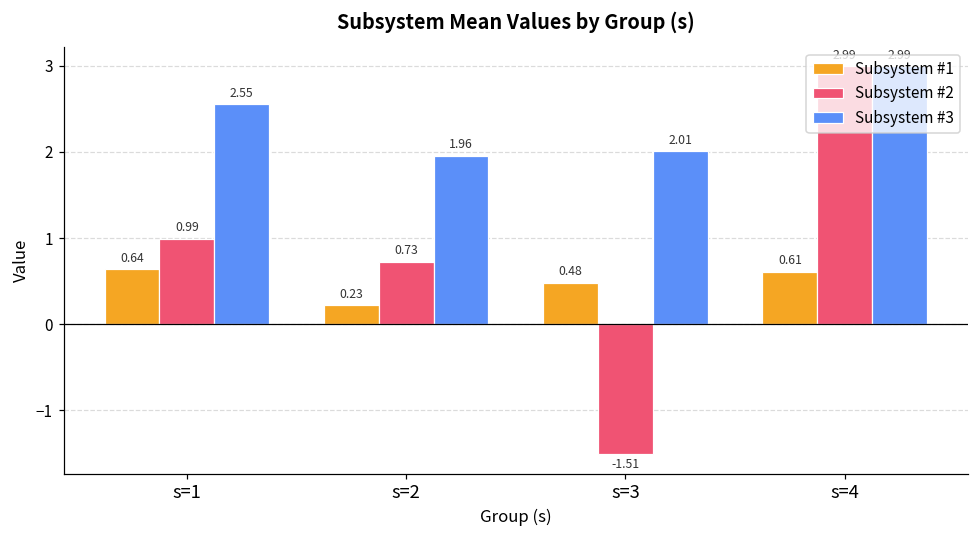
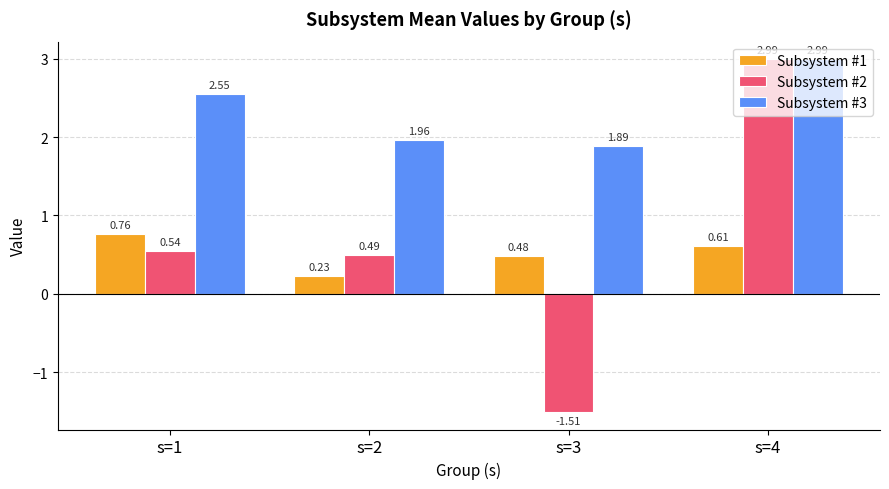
Subsystem #1, s=1: 0.64 -> 0.76
Subsystem #2, s=1: 0.99 -> 0.54
Subsystem #2, s=2: 0.73 -> 0.49
Subsystem #3, s=3: 2.01 -> 1.89
